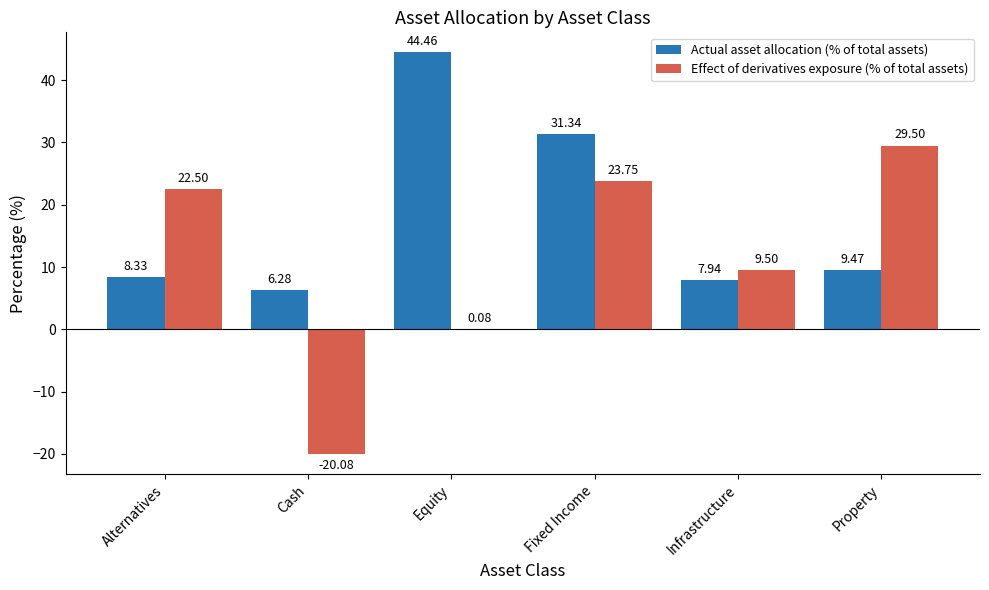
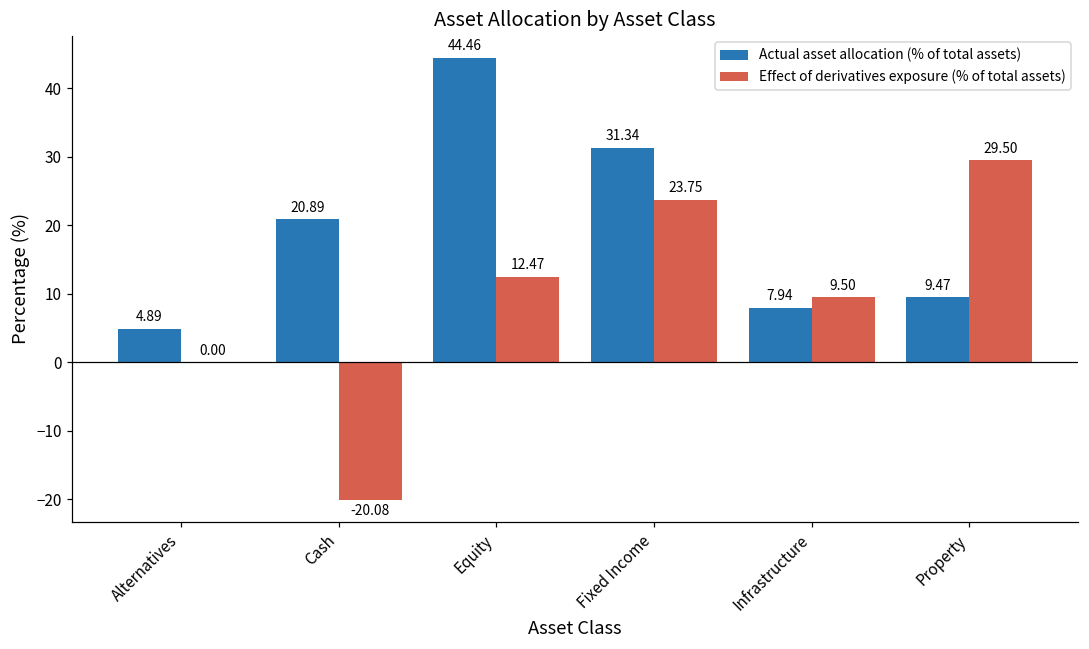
Actual asset allocation (% of total assets), Alternatives: 8.33 -> 4.89
Effect of derivatives exposure (% of total assets), Alternatives: 22.50 -> 0.00
Actual asset allocation (% of total assets), Cash: 6.28 -> 20.89
Effect of derivatives exposure (% of total assets), Equity: 0.08 -> 12.47
